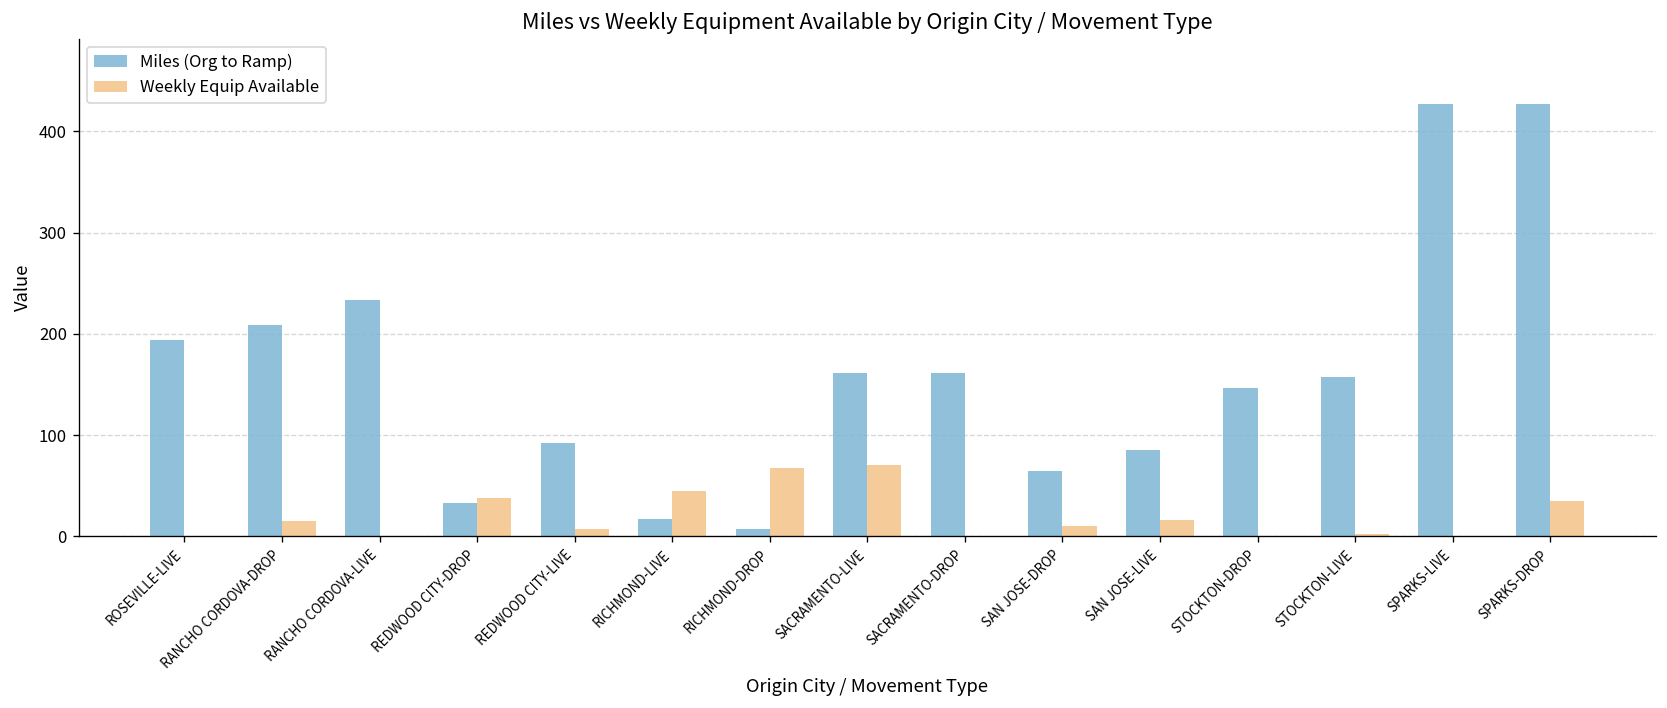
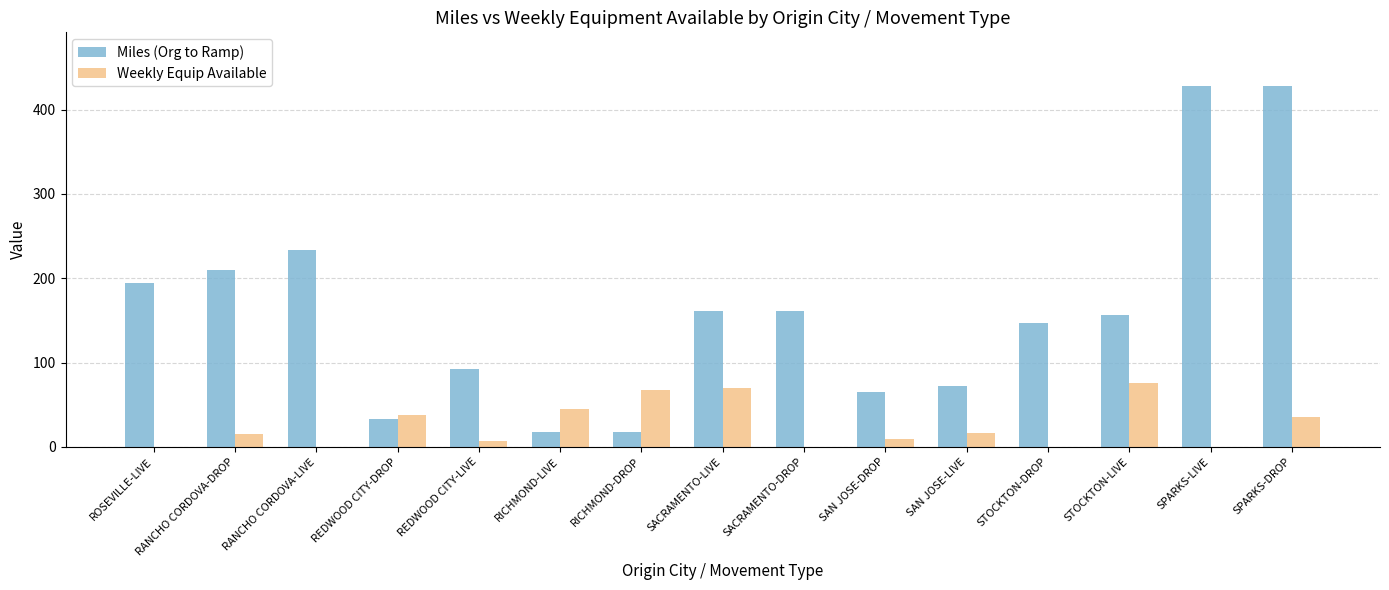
Miles (Org to Ramp), RICHMOND-DROP: 10 -> 20
Miles (Org to Ramp), SAN JOSE-LIVE: 90 -> 70
Weekly Equip Available, STOCKTON-LIVE: 0 -> 80
